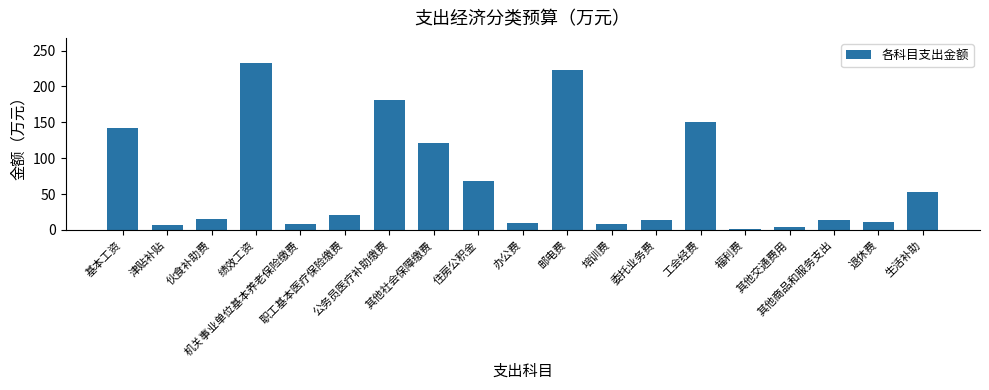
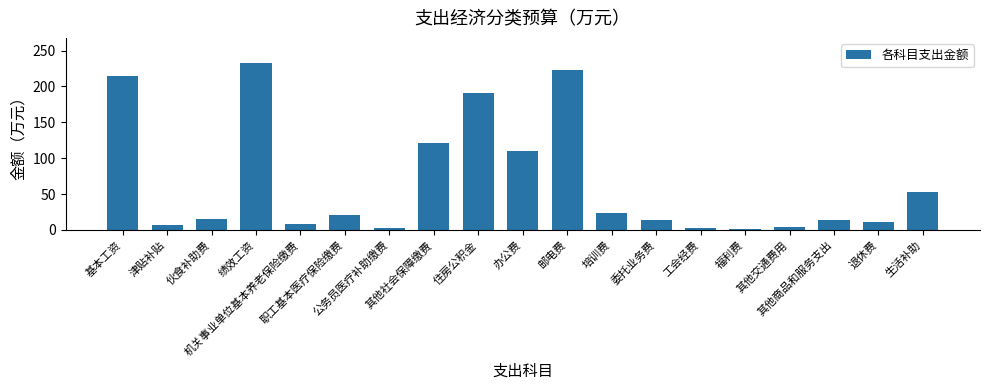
基本工资: 140 -> 210
公务员医疗补助缴费: 180 -> 0
住房公积金: 70 -> 190
办公费: 10 -> 110
培训费: 10 -> 20
工会经费: 150 -> 0
